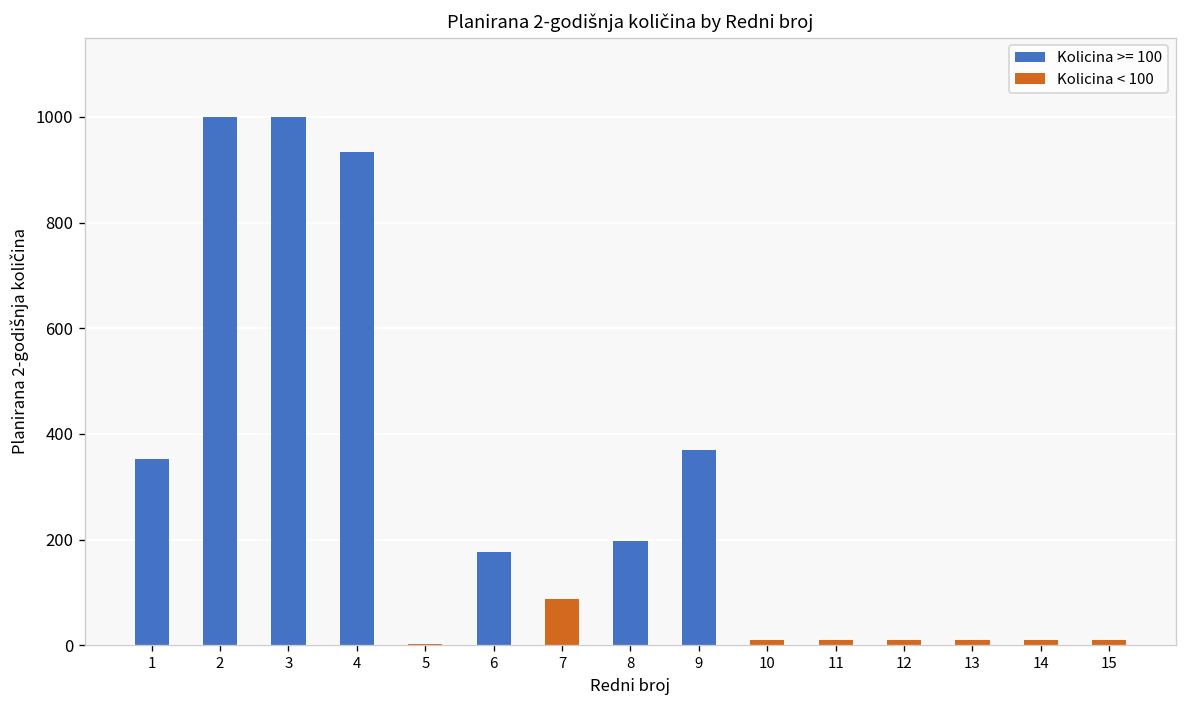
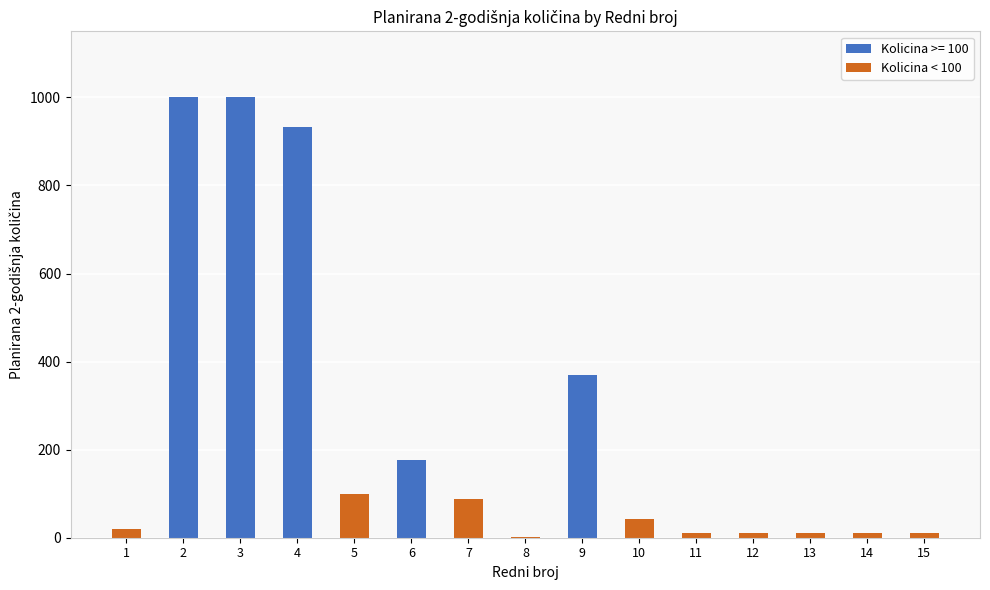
1: 350 -> 20
5: 0 -> 100
8: 200 -> 0
10: 10 -> 40
